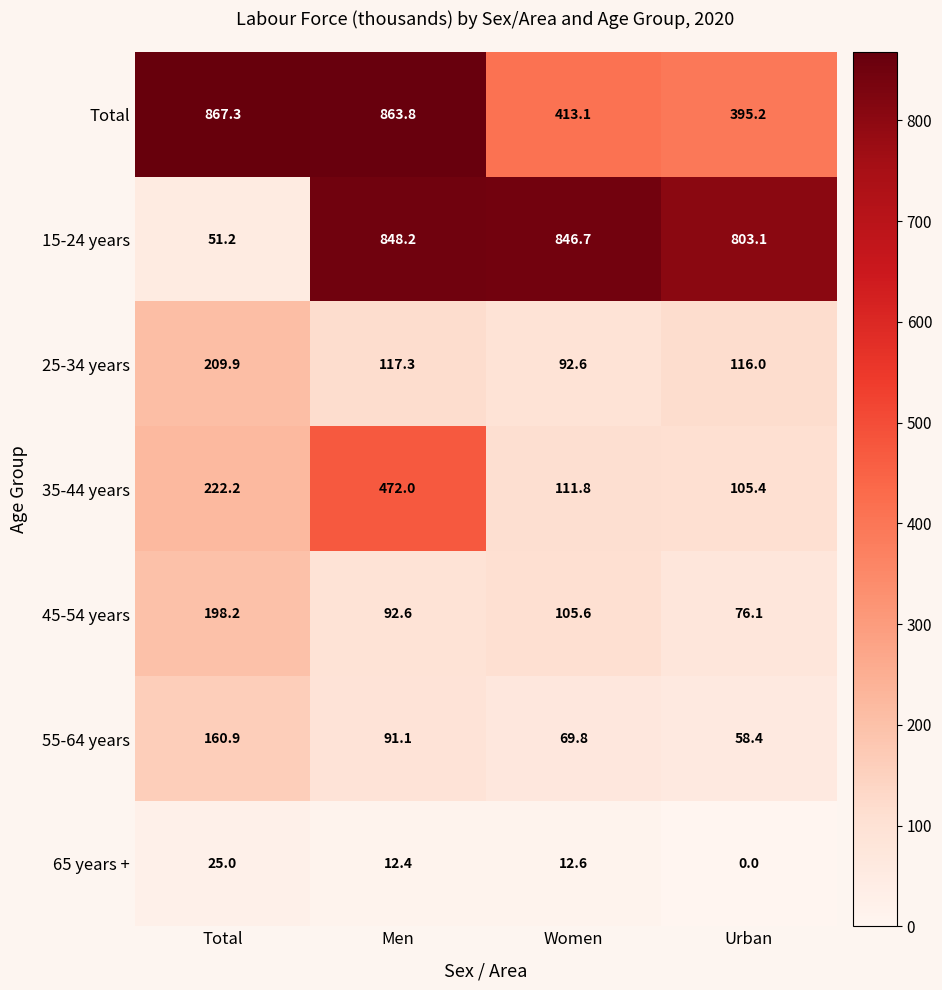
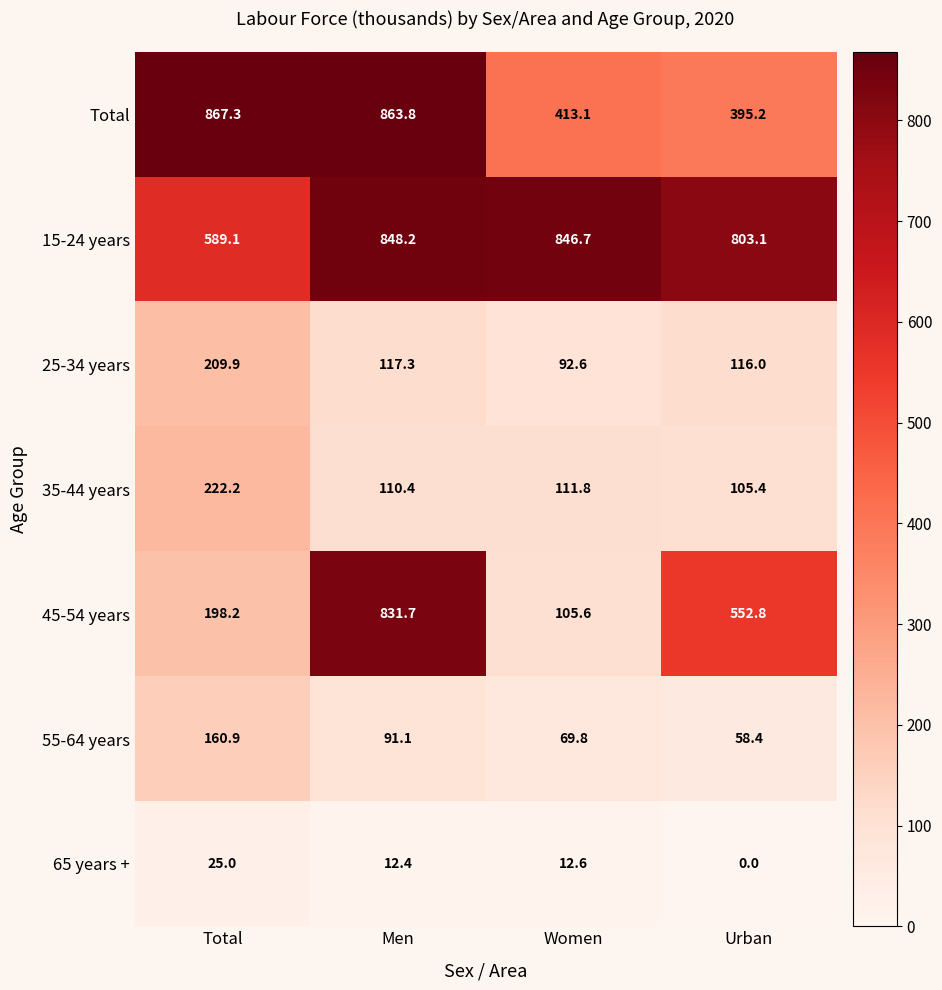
15-24 years, Total: 51.2 -> 589.1
35-44 years, Men: 472.0 -> 110.4
45-54 years, Men: 92.6 -> 831.7
45-54 years, Urban: 76.1 -> 552.8
